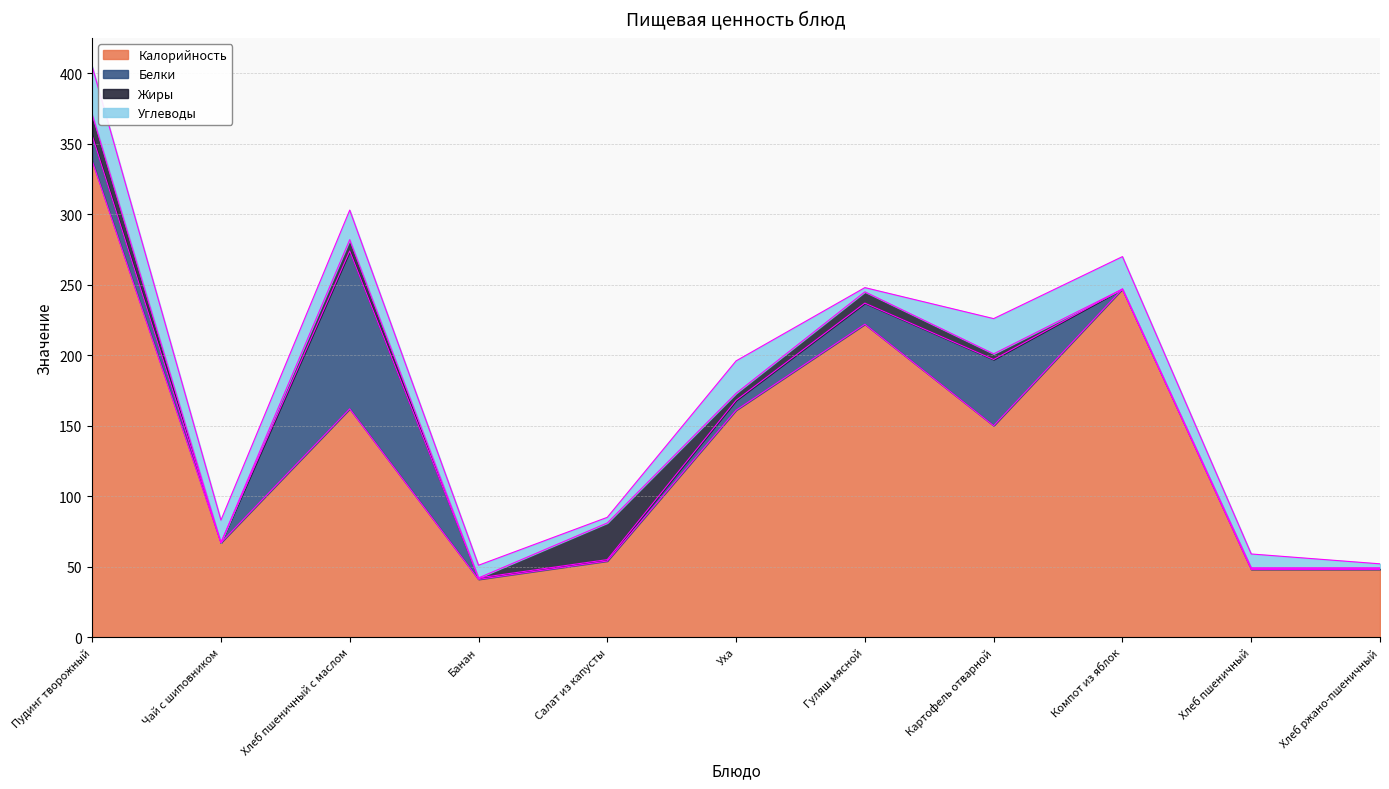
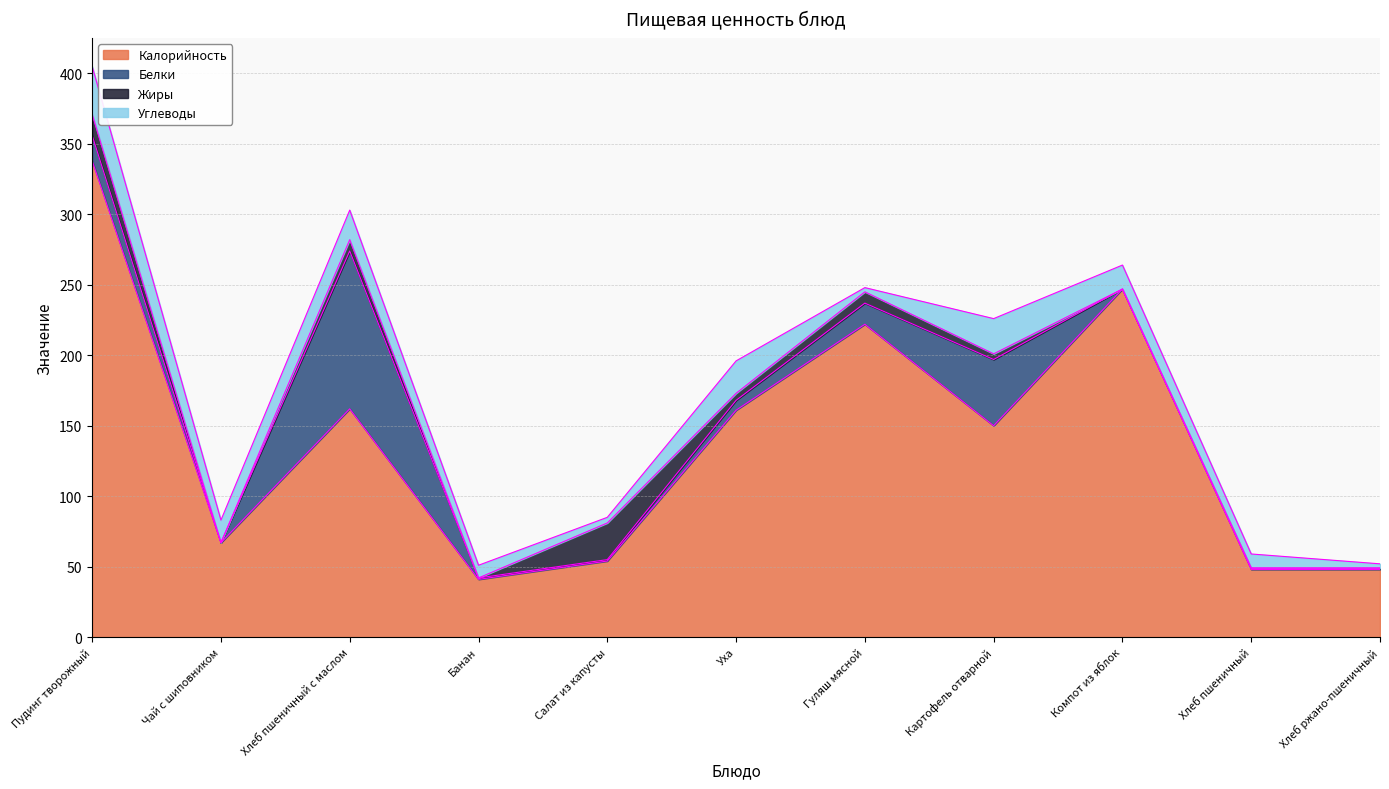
Углеводы, Компот из яблок: 23 -> 17
